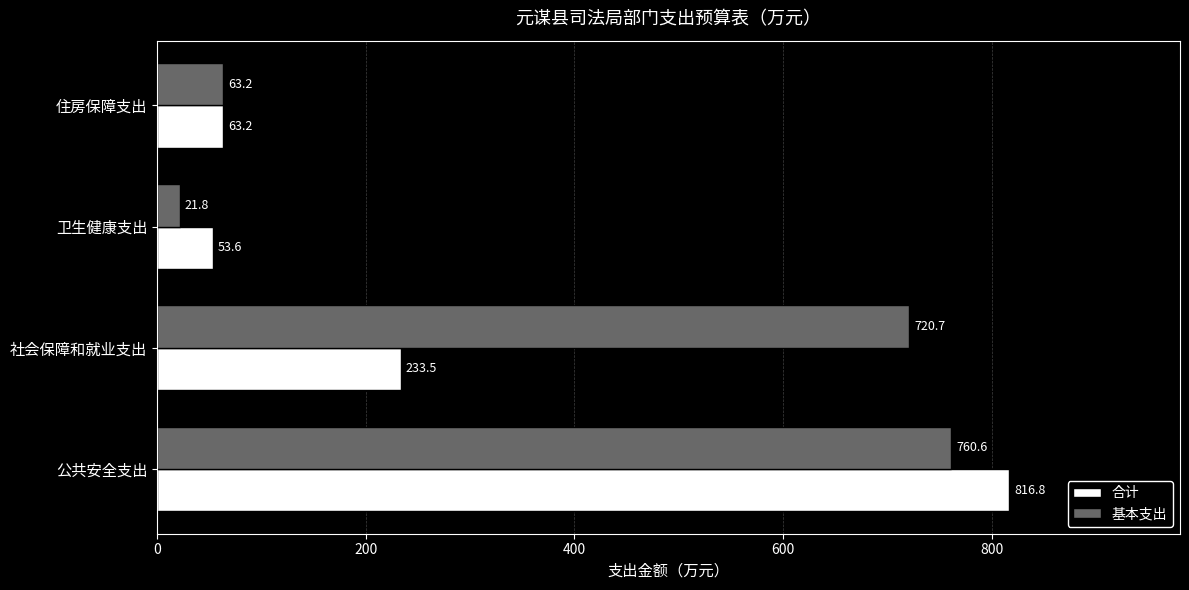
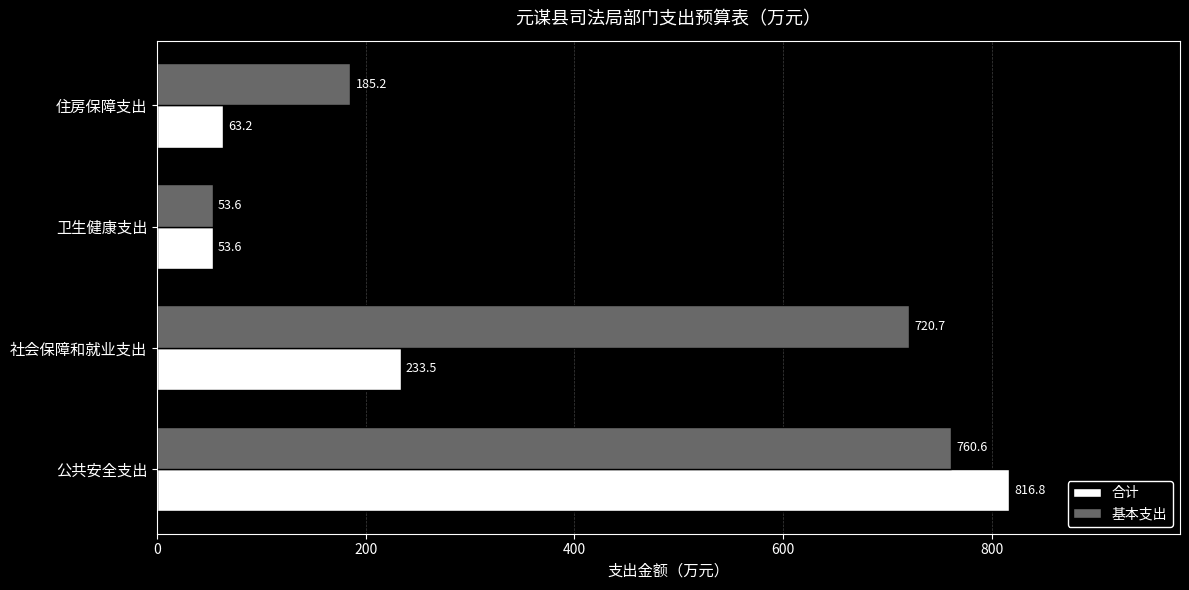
基本支出, 住房保障支出: 63.2 -> 185.2
基本支出, 卫生健康支出: 21.8 -> 53.6
